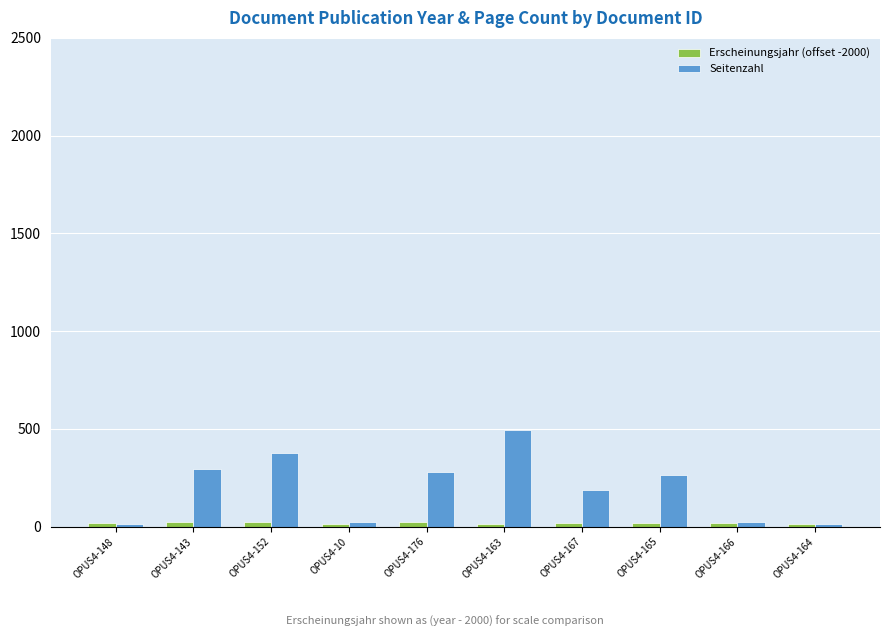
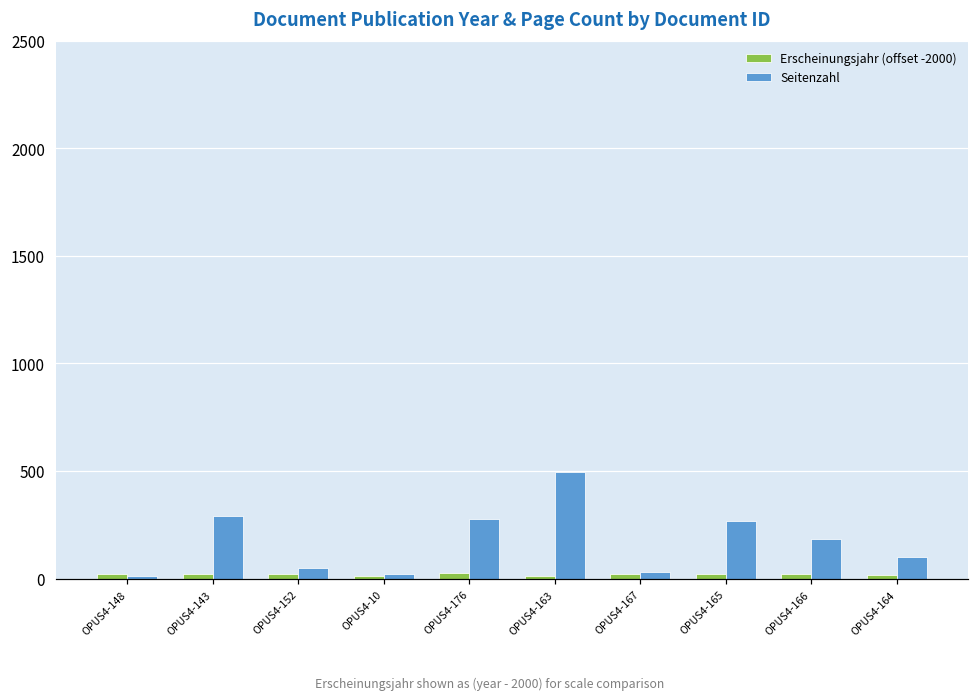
Seitenzahl, OPUS4-152: 370 -> 50
Seitenzahl, OPUS4-167: 190 -> 30
Seitenzahl, OPUS4-166: 20 -> 180
Seitenzahl, OPUS4-164: 20 -> 100
